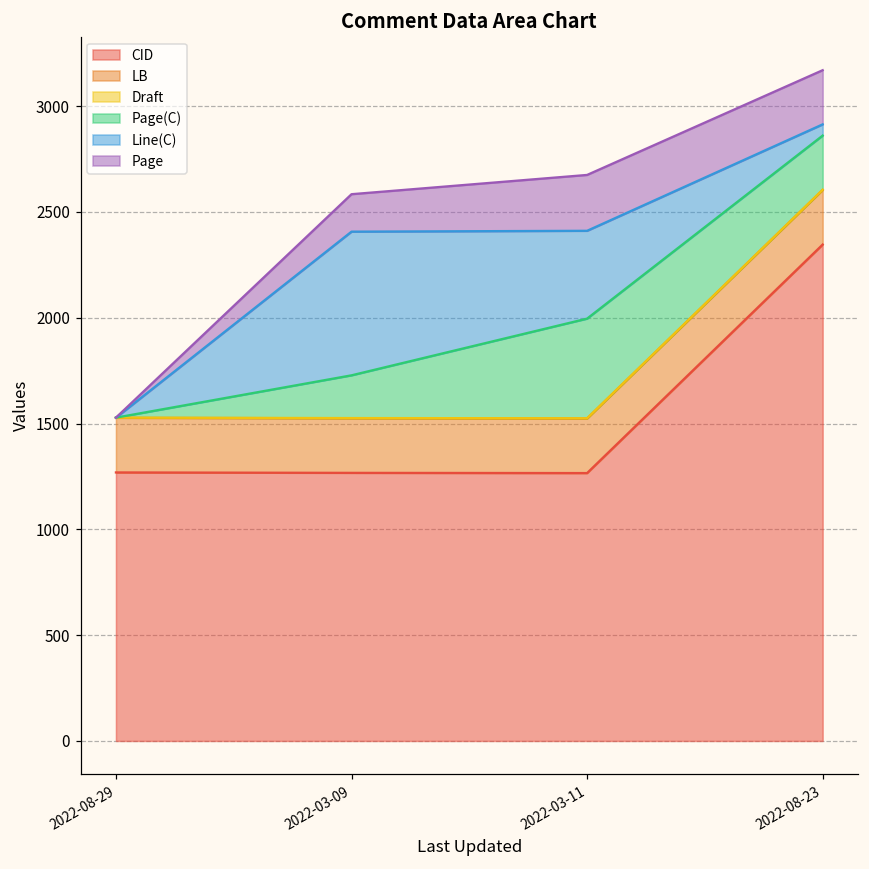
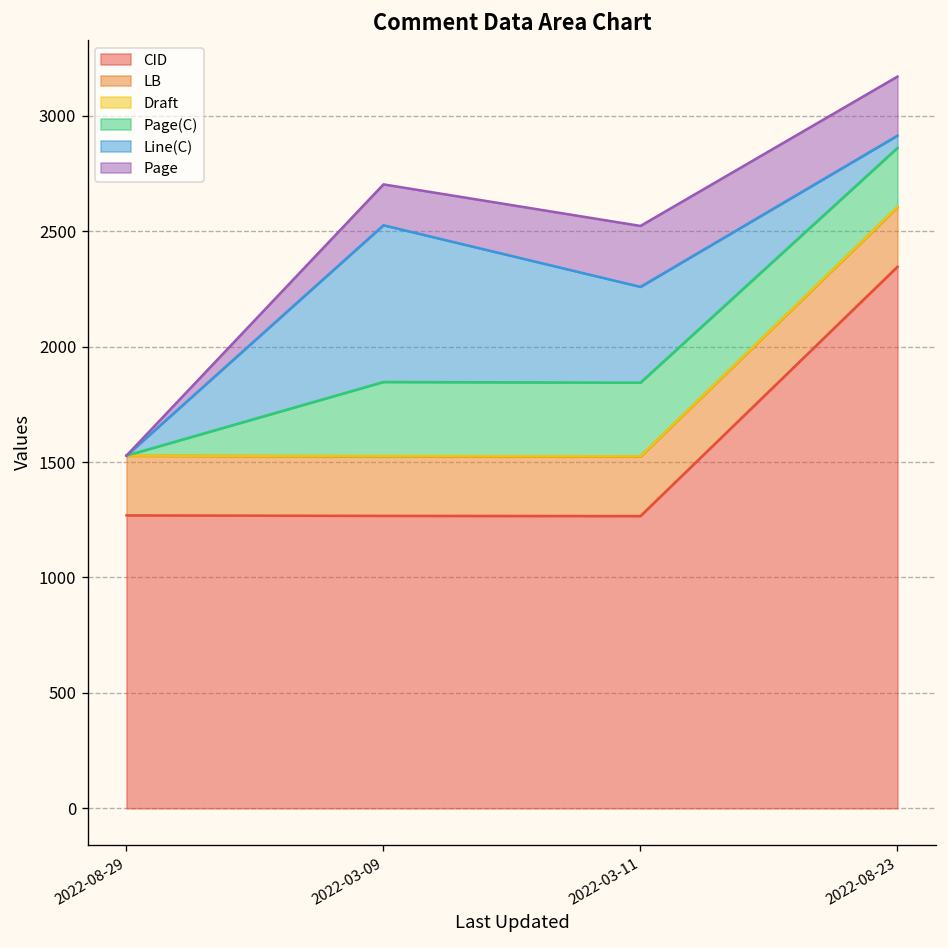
Page(C), 2022-03-09: 200 -> 320
Page(C), 2022-03-11: 470 -> 320
